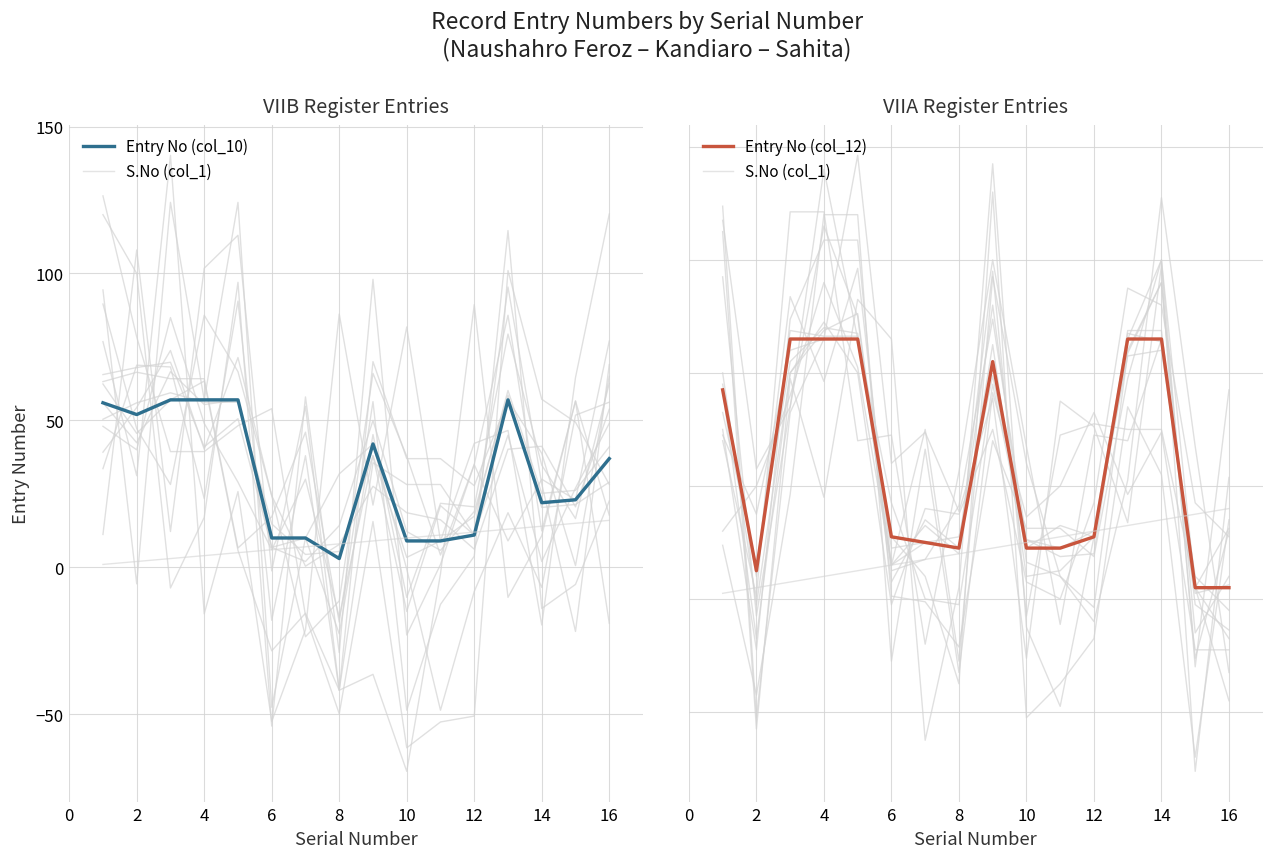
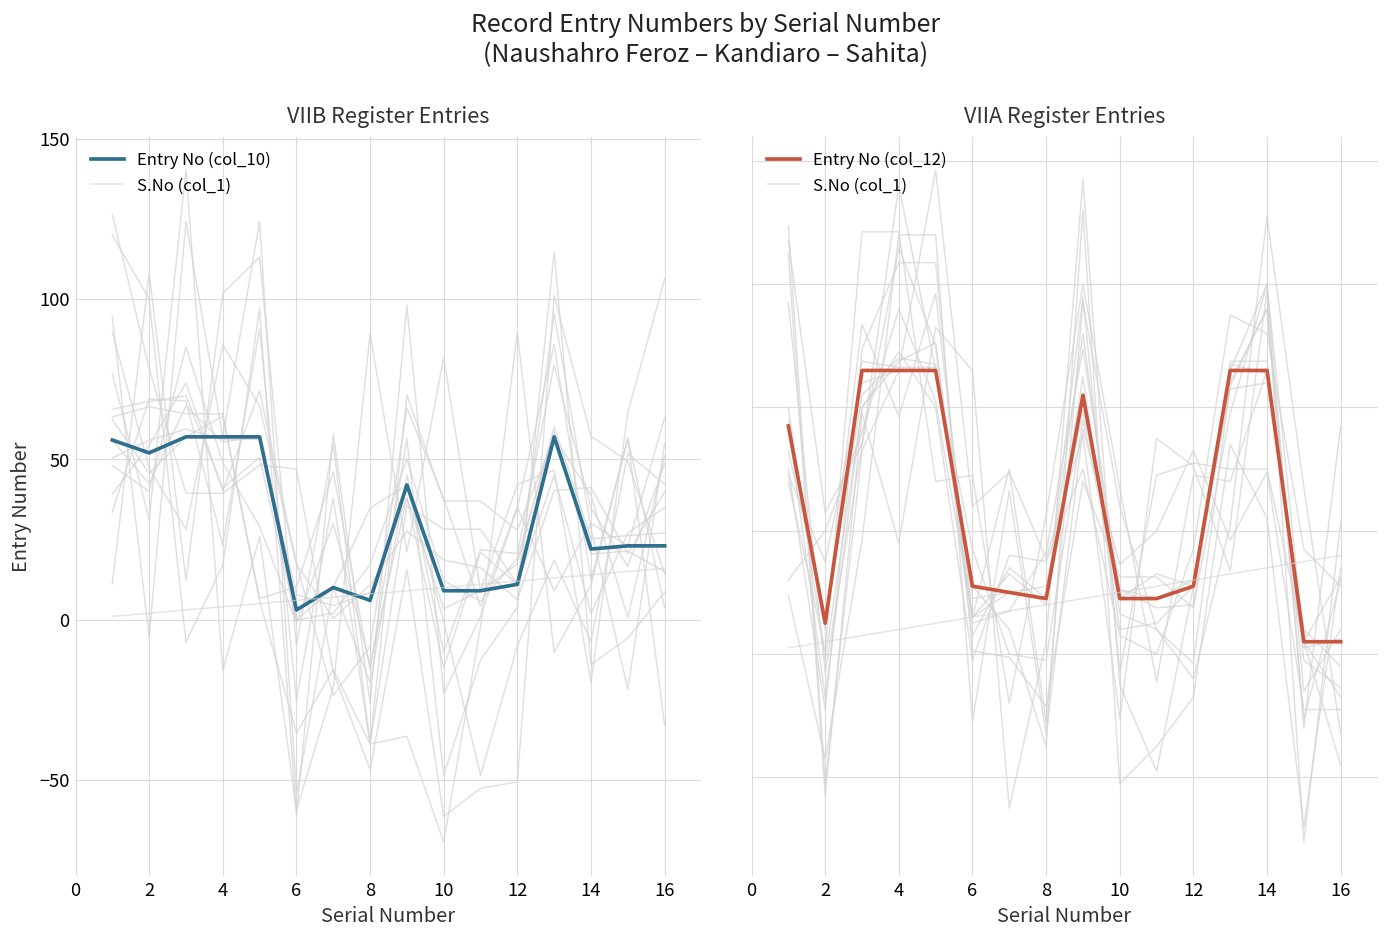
VIIB Register Entries, Entry No (col_10), 6: 10 -> 3
VIIB Register Entries, Entry No (col_10), 8: 3 -> 6
VIIB Register Entries, Entry No (col_10), 16: 37 -> 23
